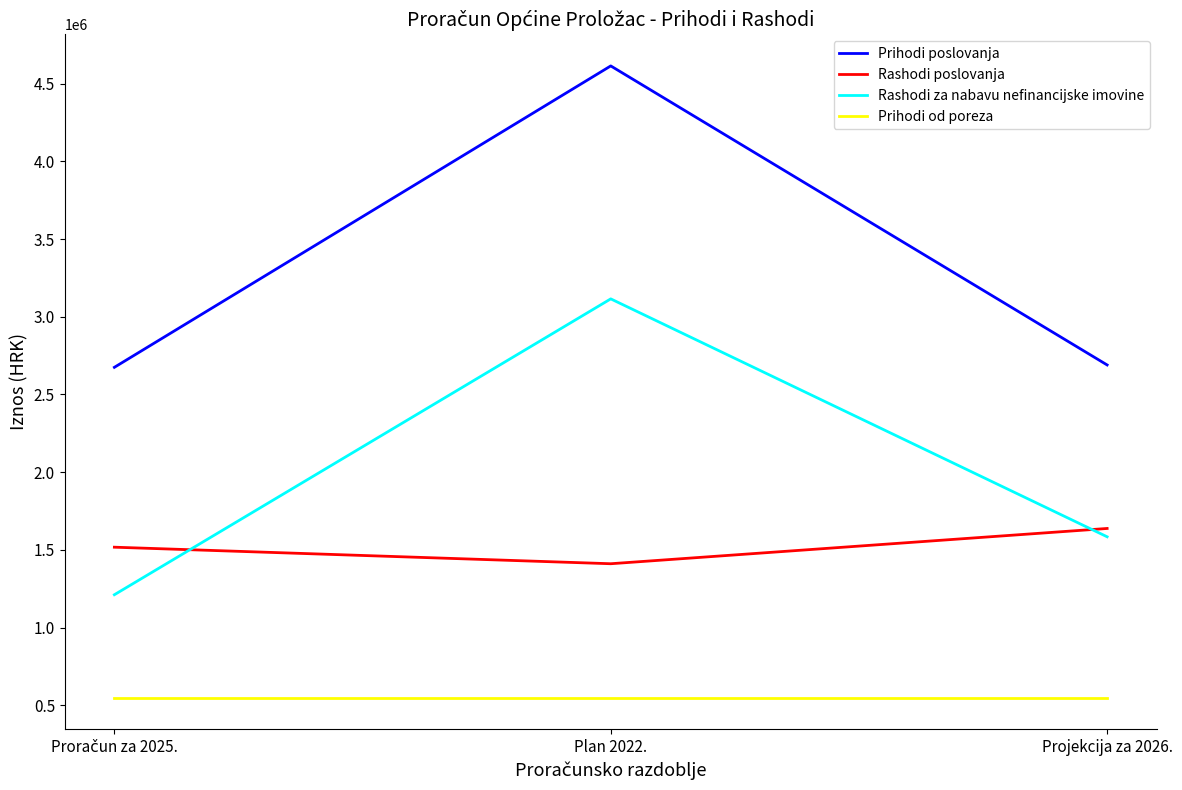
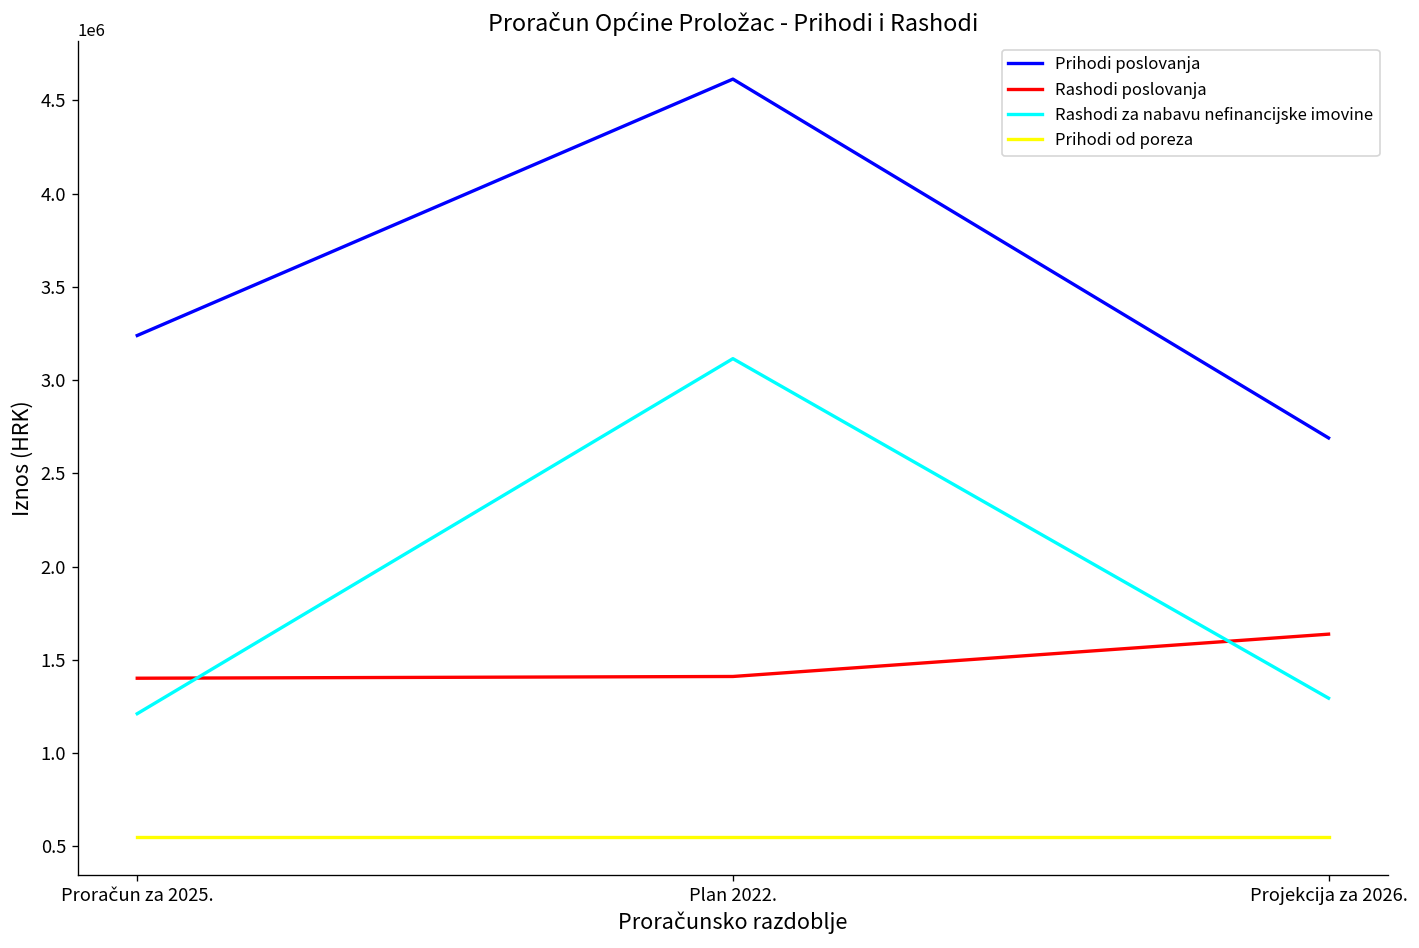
Prihodi poslovanja, Proračun za 2025.: 2670000 -> 3240000
Rashodi poslovanja, Proračun za 2025.: 1520000 -> 1400000
Rashodi za nabavu nefinancijske imovine, Projekcija za 2026.: 1580000 -> 1300000
